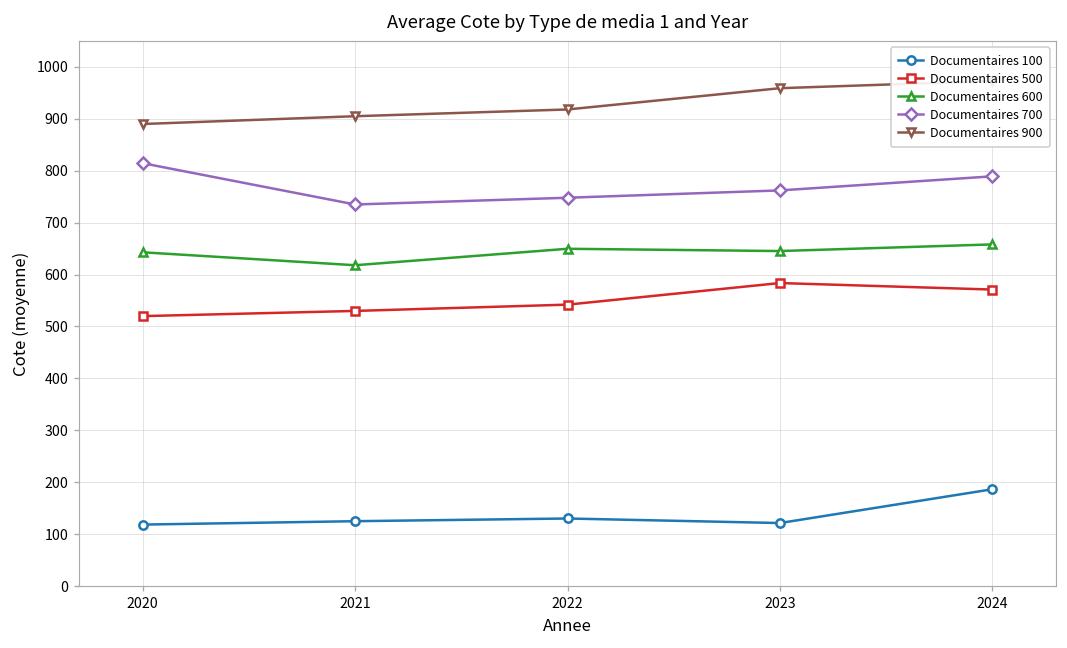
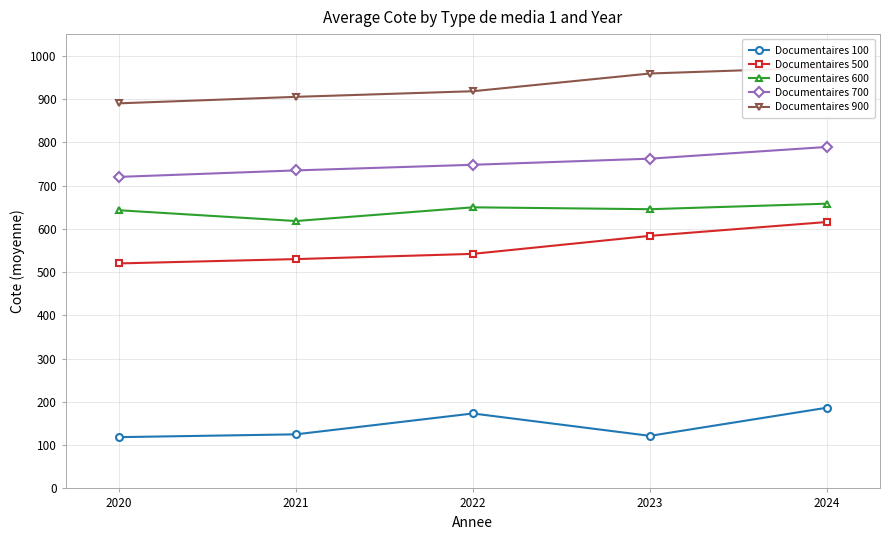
Documentaires 700, 2020: 810 -> 720
Documentaires 100, 2022: 130 -> 170
Documentaires 500, 2024: 570 -> 620
